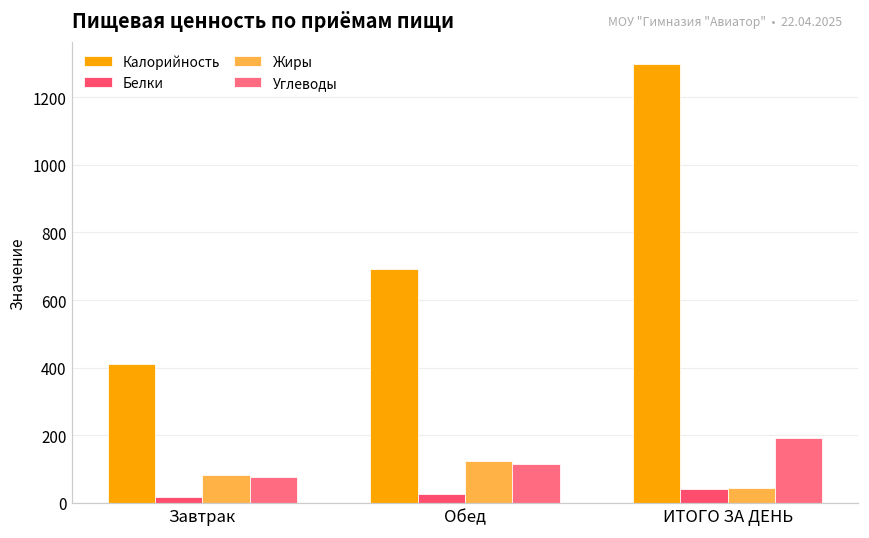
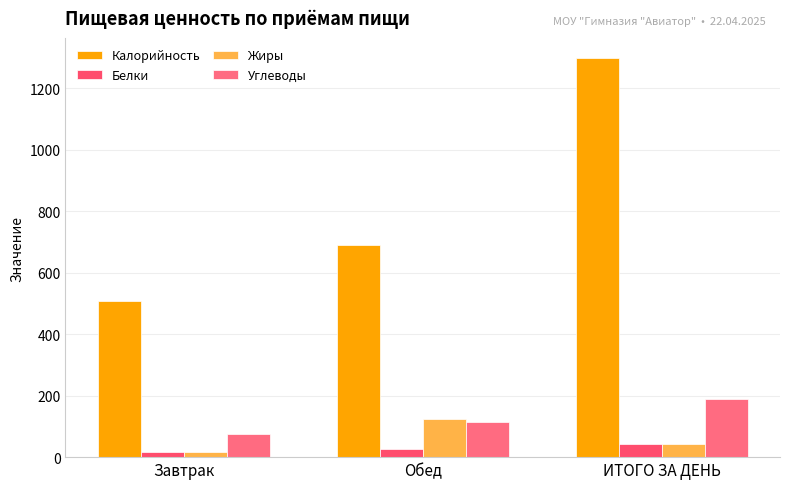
Калорийность, Завтрак: 410 -> 510
Жиры, Завтрак: 80 -> 20
